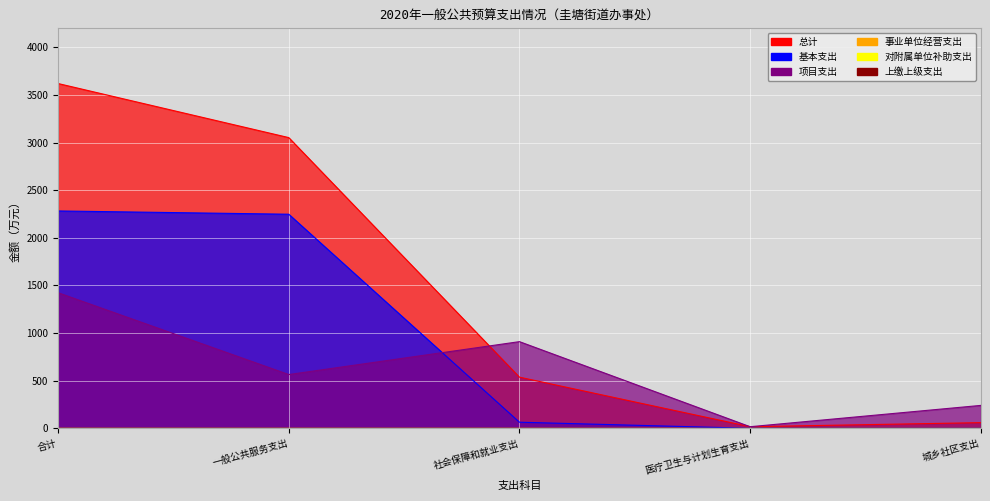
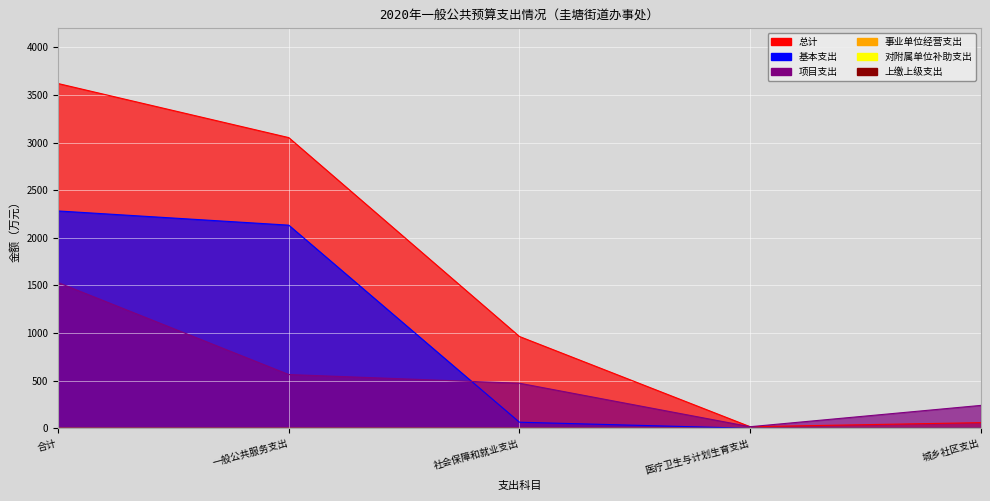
项目支出, 合计: 1400 -> 1500
基本支出, 一般公共服务支出: 2200 -> 2100
总计, 社会保障和就业支出: 500 -> 1000
项目支出, 社会保障和就业支出: 900 -> 500
